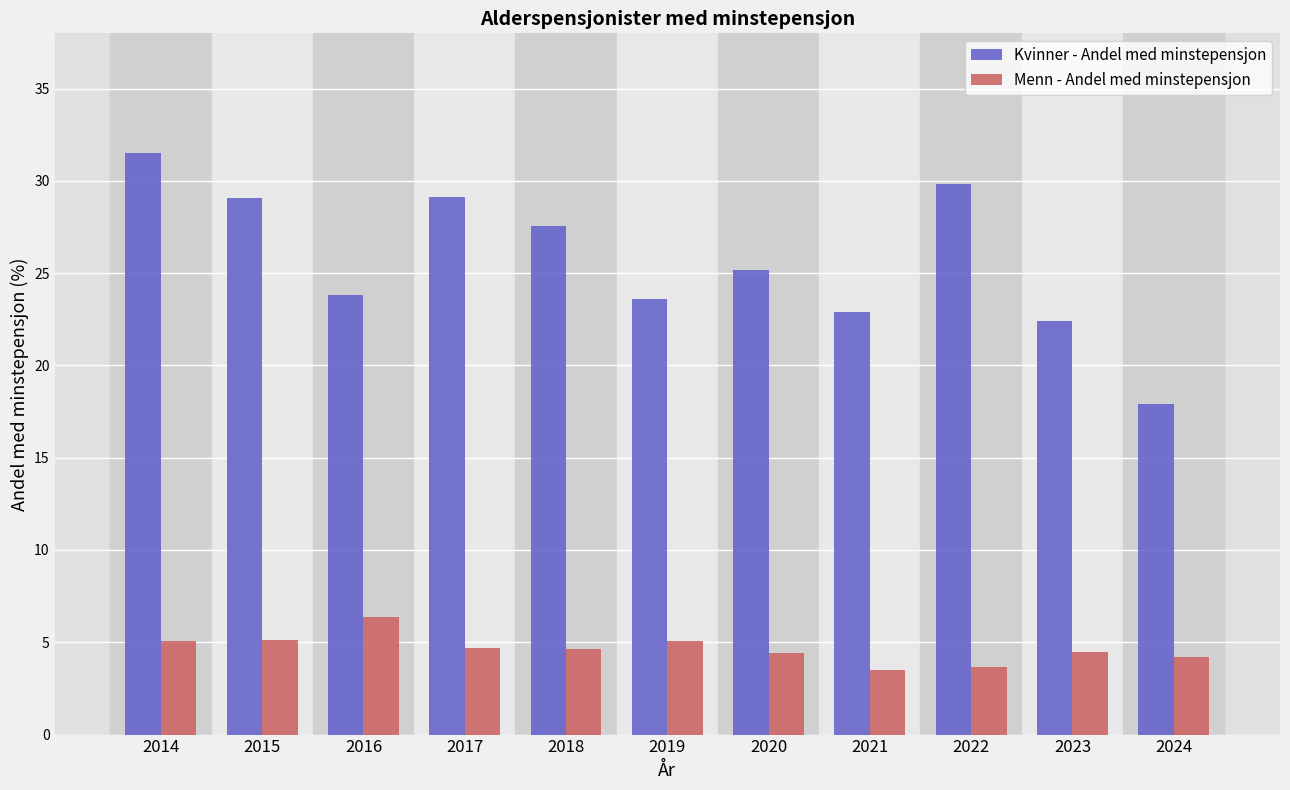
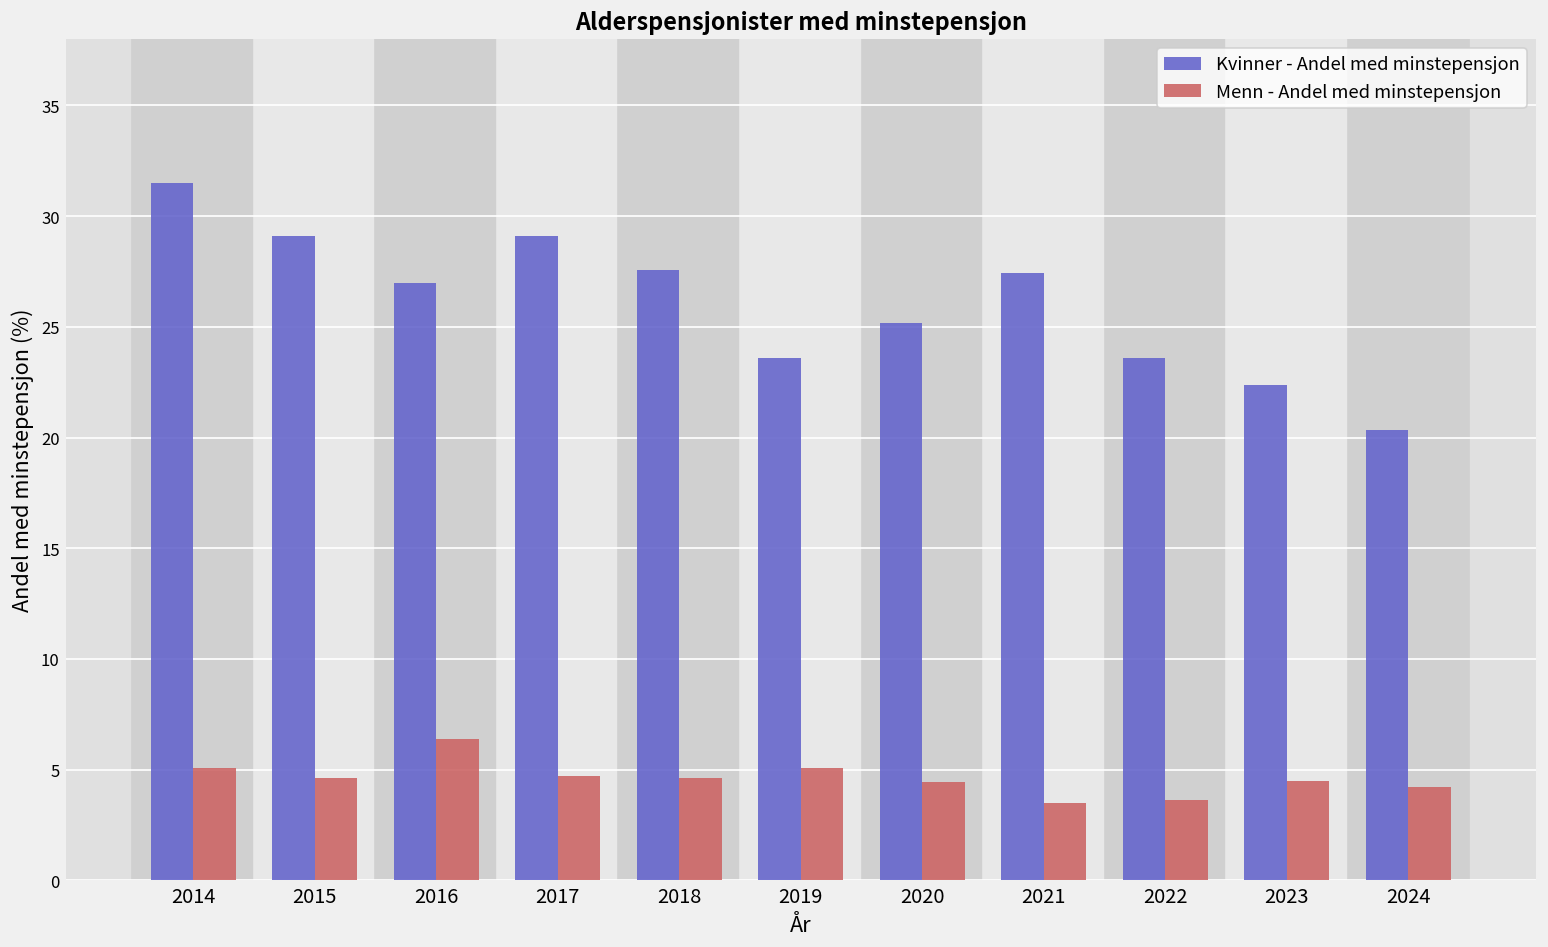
Menn - Andel med minstepensjon, 2015: 5.1 -> 4.6
Kvinner - Andel med minstepensjon, 2016: 23.8 -> 27.0
Kvinner - Andel med minstepensjon, 2021: 22.9 -> 27.4
Kvinner - Andel med minstepensjon, 2022: 29.8 -> 23.6
Kvinner - Andel med minstepensjon, 2024: 17.9 -> 20.3
